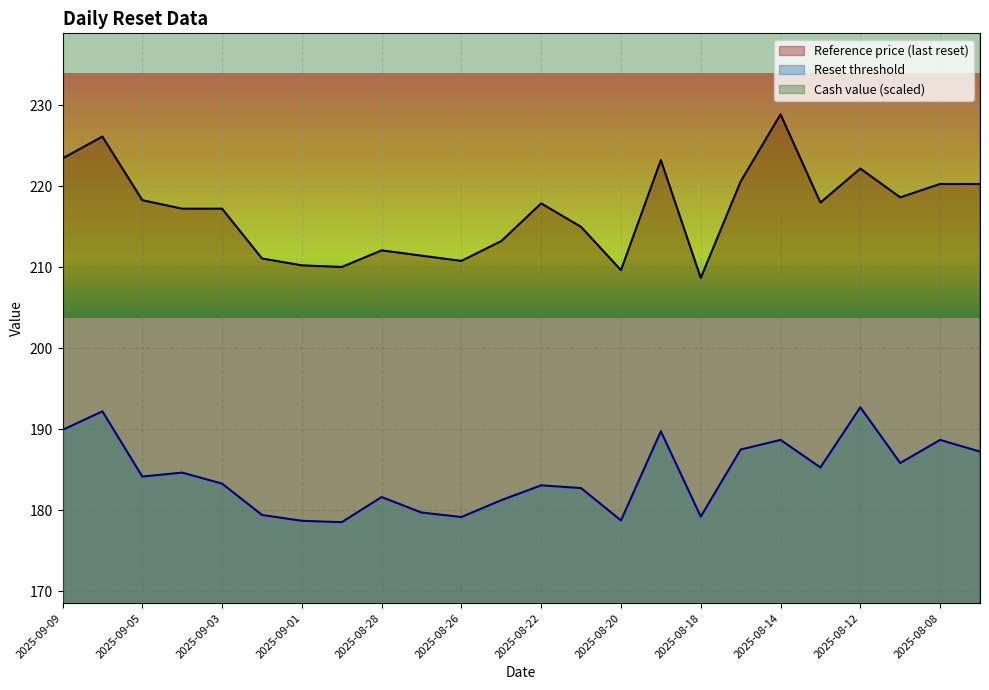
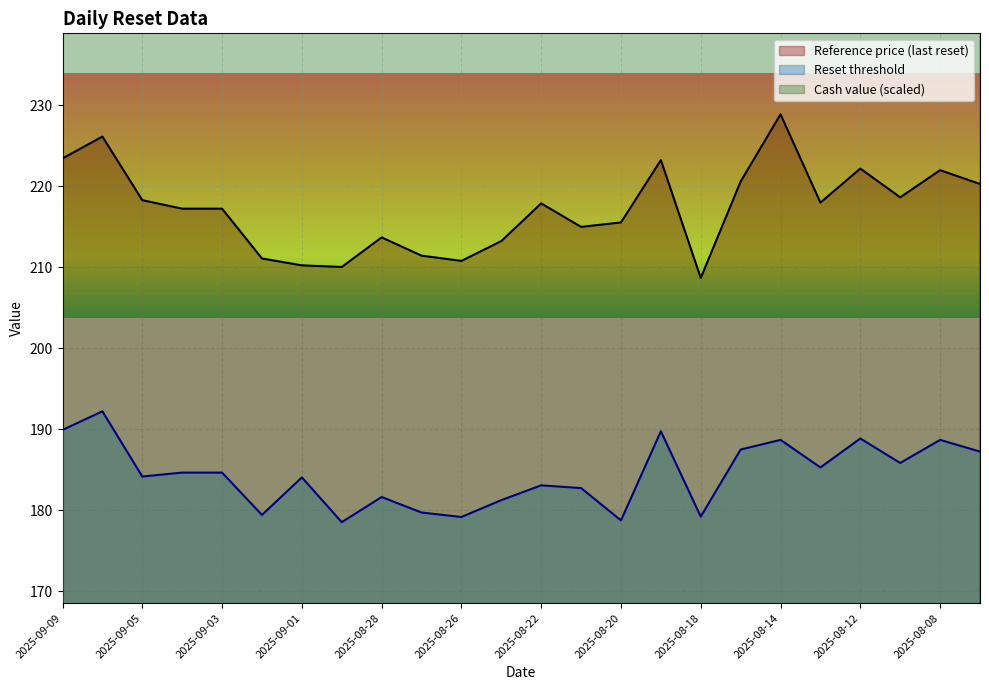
Reset threshold, 2025-09-03: 183 -> 185
Reset threshold, 2025-09-01: 179 -> 184
Reference price (last reset), 2025-08-28: 212 -> 214
Reference price (last reset), 2025-08-20: 210 -> 216
Reset threshold, 2025-08-12: 193 -> 189
Reference price (last reset), 2025-08-08: 220 -> 222
